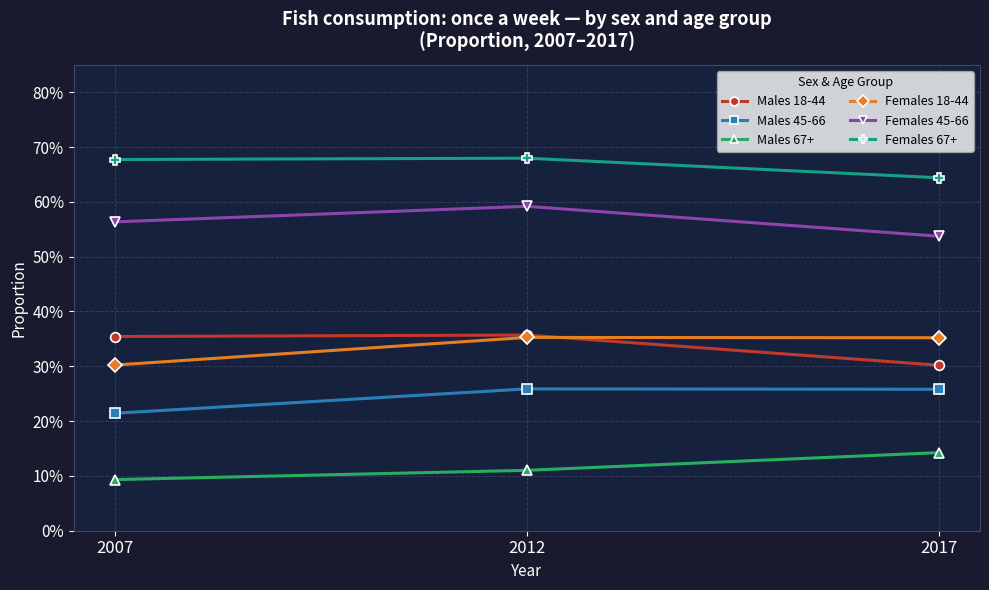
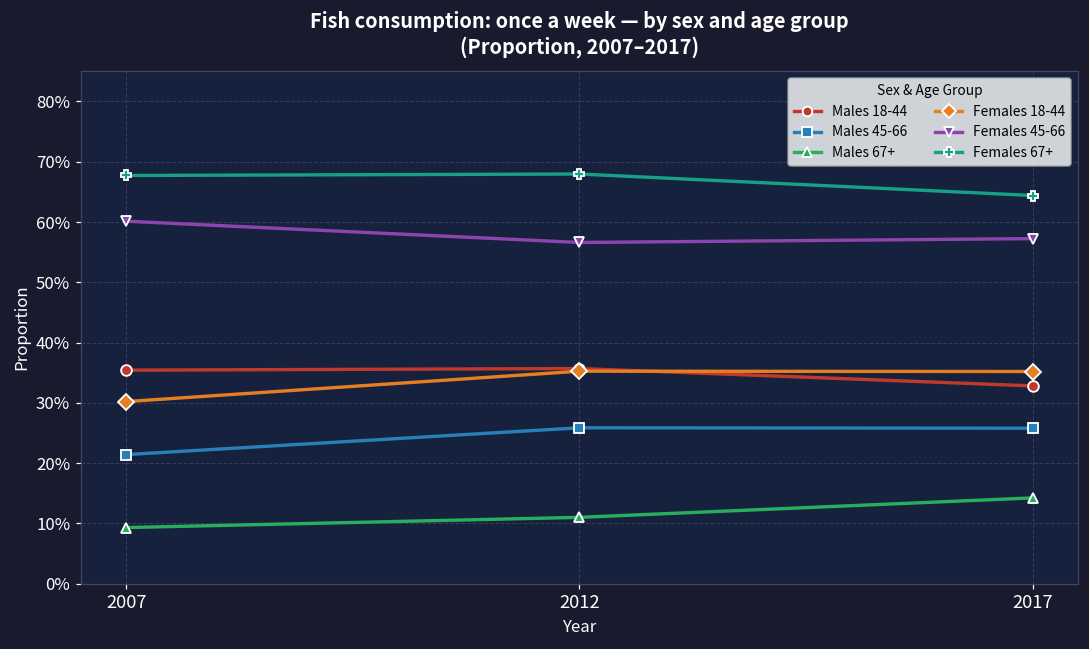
Females 45-66, 2007: 56% -> 60%
Females 45-66, 2012: 59% -> 57%
Males 18-44, 2017: 30% -> 33%
Females 45-66, 2017: 54% -> 57%
